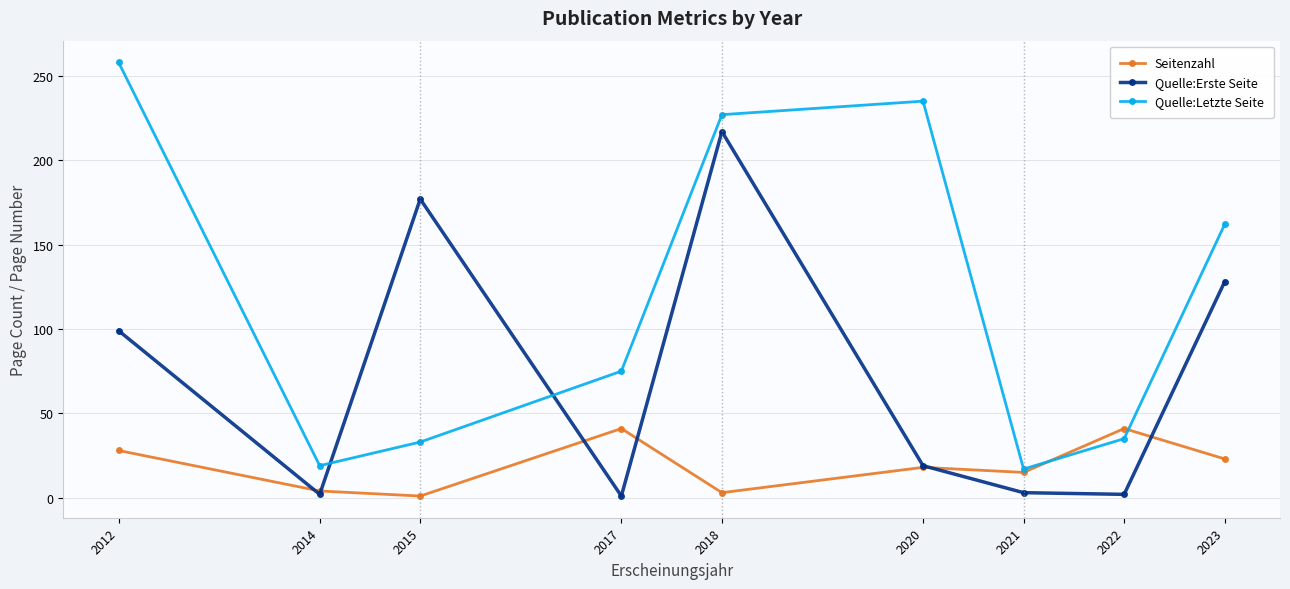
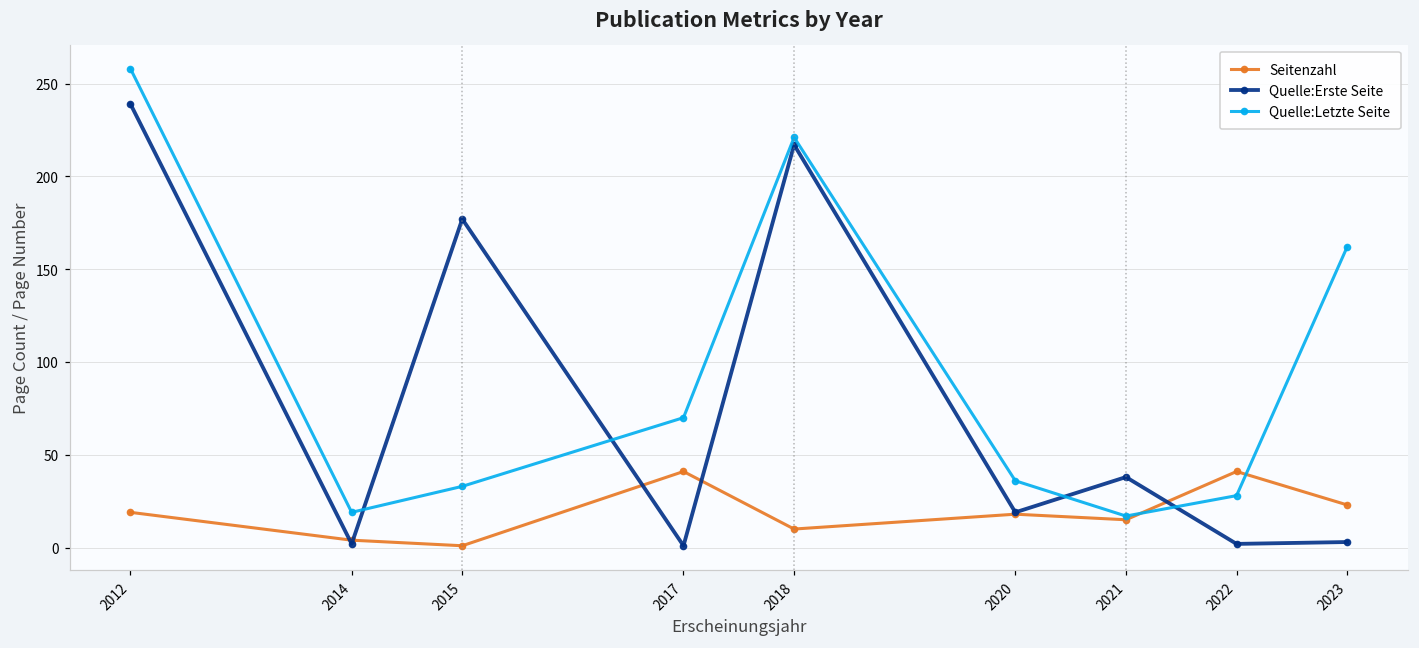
Seitenzahl, 2012: 28 -> 19
Quelle:Erste Seite, 2012: 99 -> 239
Quelle:Letzte Seite, 2017: 75 -> 70
Seitenzahl, 2018: 3 -> 10
Quelle:Letzte Seite, 2018: 227 -> 221
Quelle:Letzte Seite, 2020: 235 -> 36
Quelle:Erste Seite, 2021: 3 -> 38
Quelle:Letzte Seite, 2022: 35 -> 28
Quelle:Erste Seite, 2023: 128 -> 3
